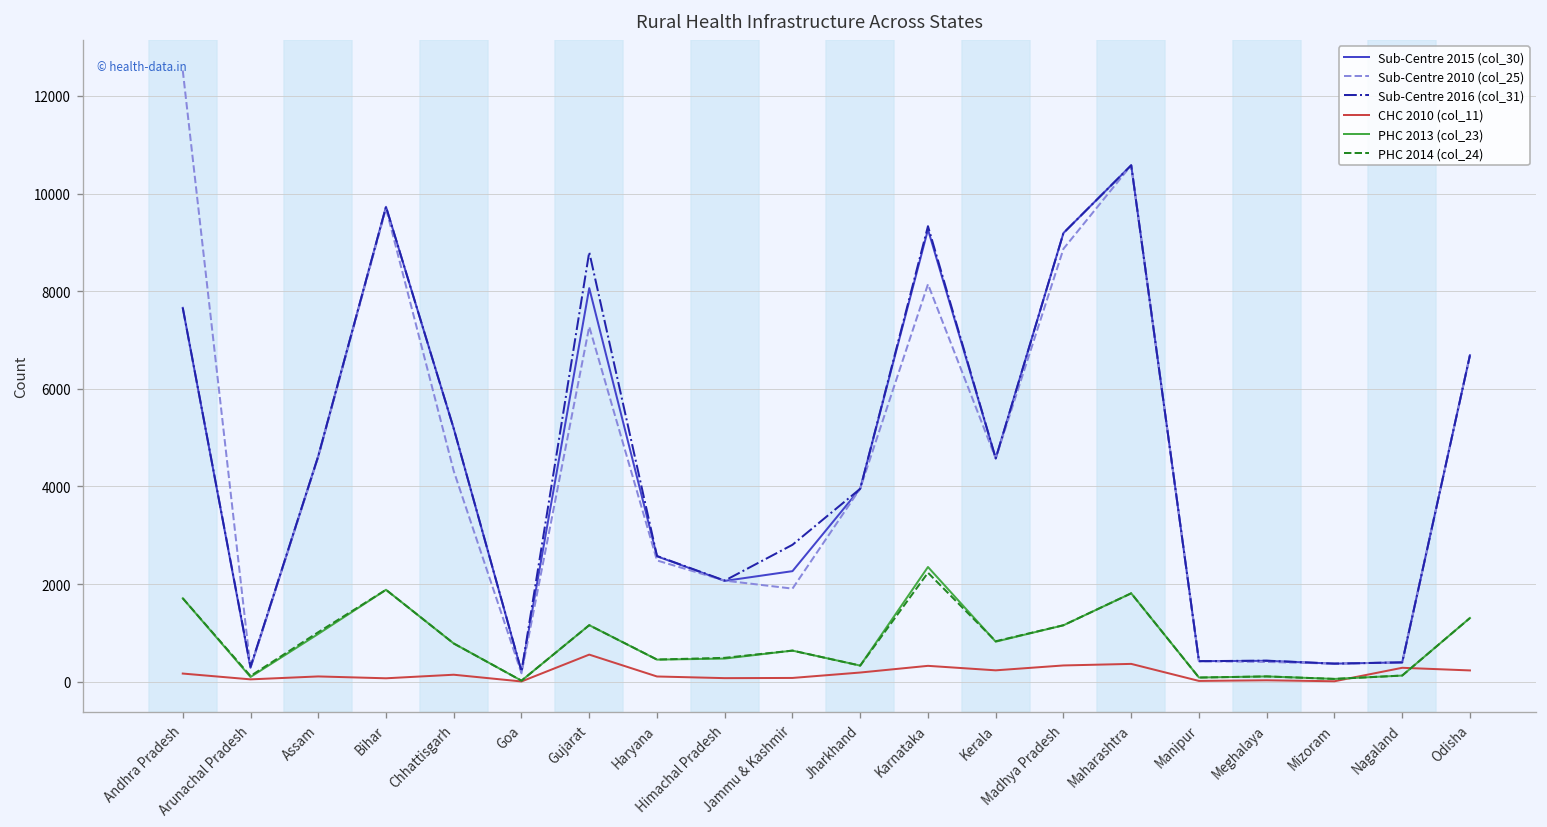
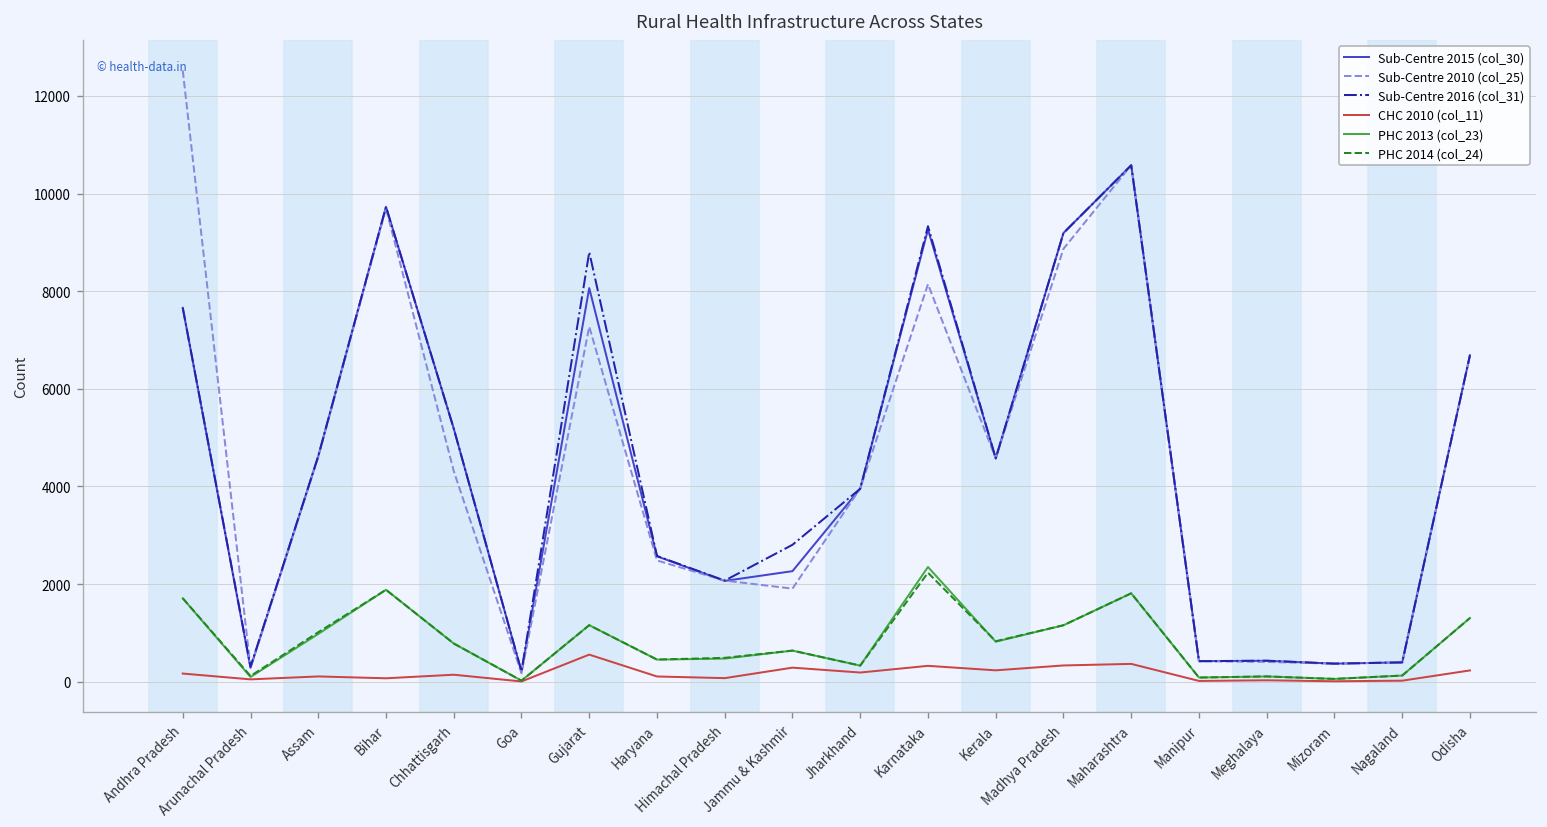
CHC 2010 (col_11), Jammu & Kashmir: 100 -> 300
CHC 2010 (col_11), Nagaland: 300 -> 0
